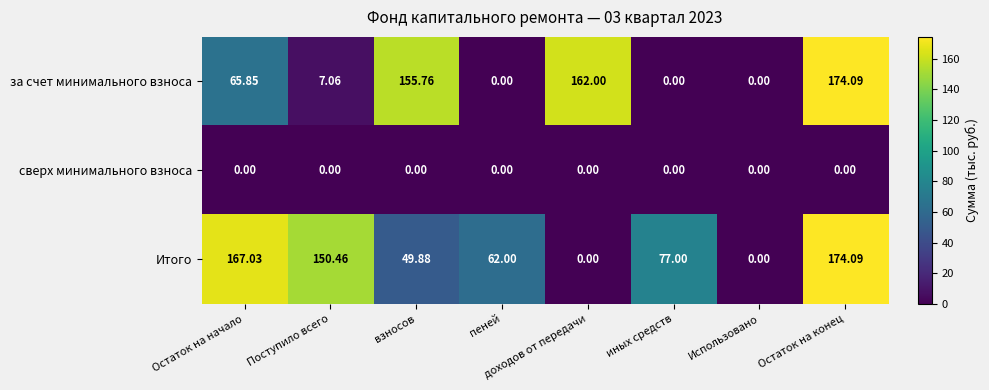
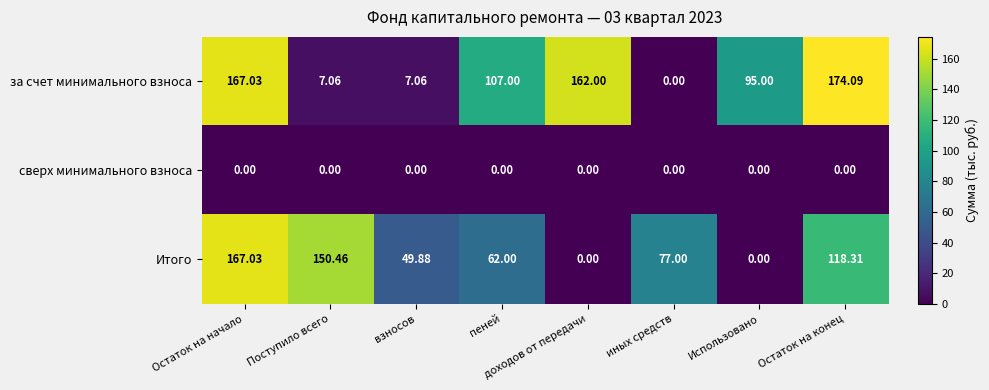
за счет минимального взноса, Остаток на начало: 65.85 -> 167.03
за счет минимального взноса, взносов: 155.76 -> 7.06
за счет минимального взноса, пеней: 0.00 -> 107.00
за счет минимального взноса, Использовано: 0.00 -> 95.00
Итого, Остаток на конец: 174.09 -> 118.31
